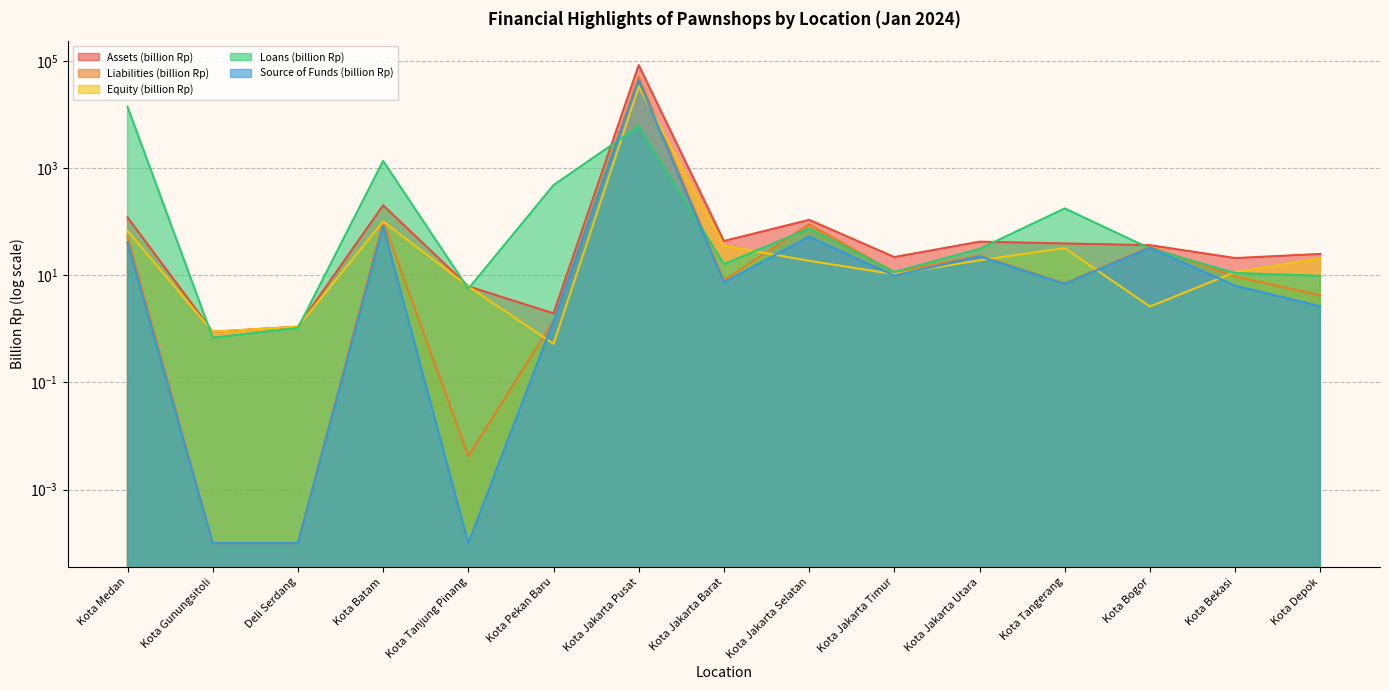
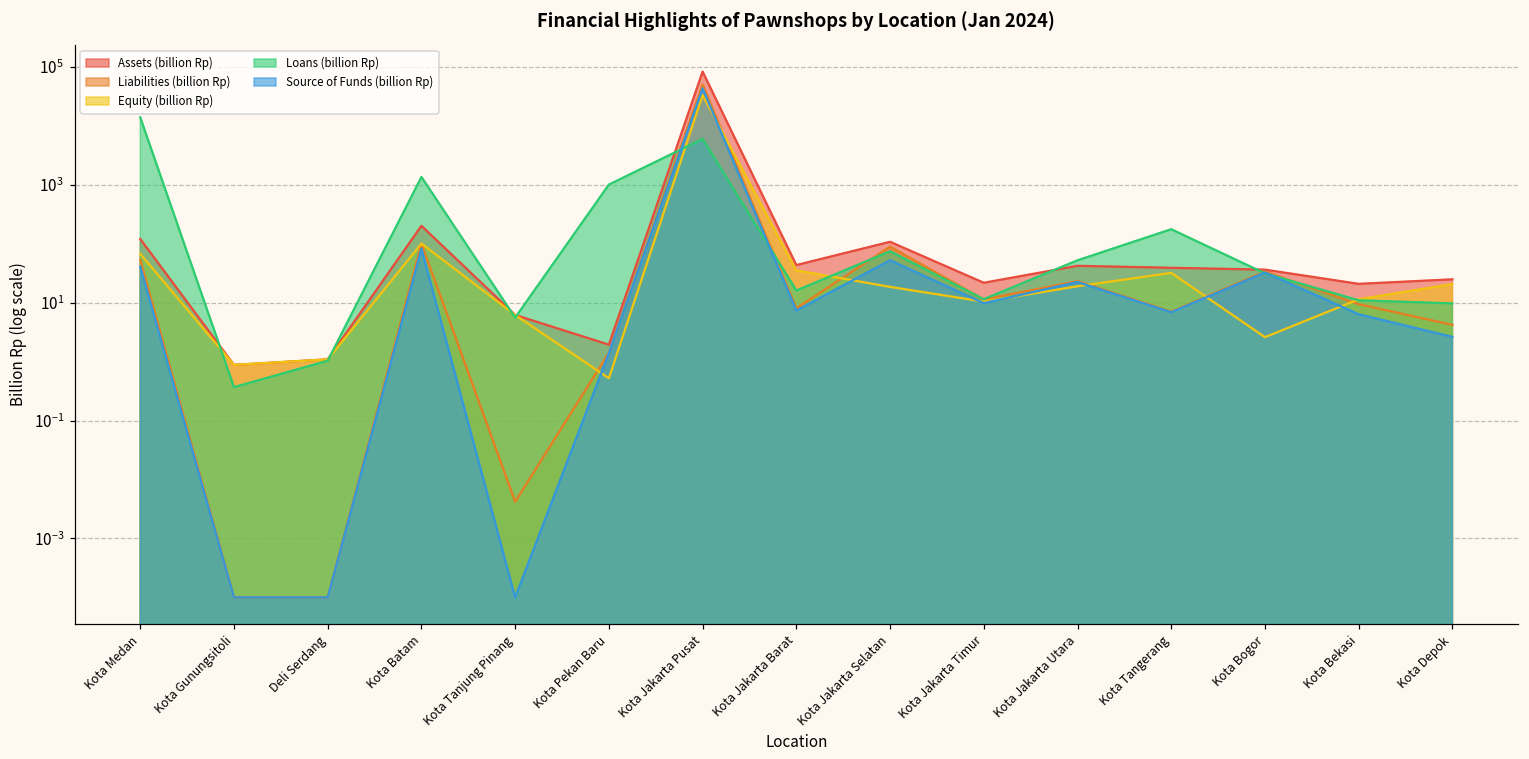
Loans (billion Rp), Kota Gunungsitoli: 0.7 -> 0.4
Loans (billion Rp), Kota Pekan Baru: 500 -> 1000
Loans (billion Rp), Kota Jakarta Utara: 30 -> 50
